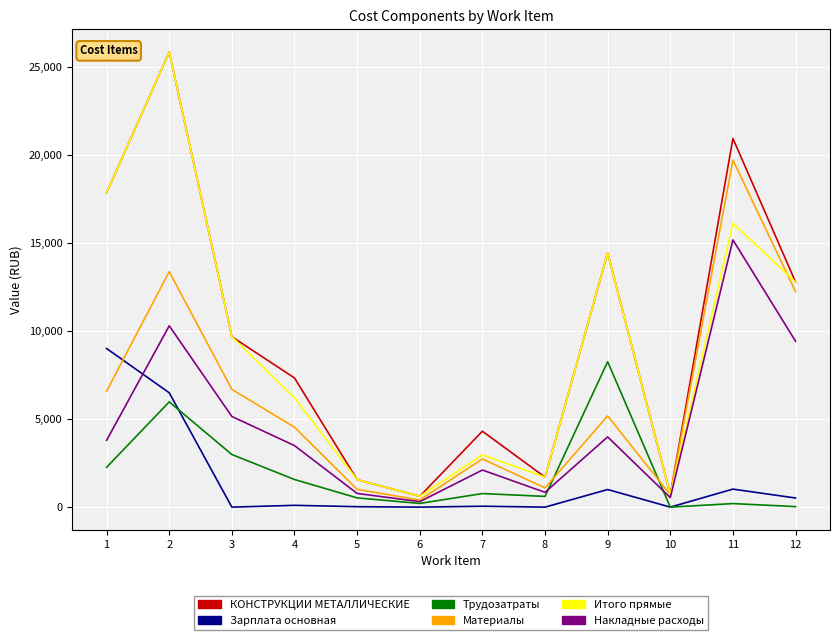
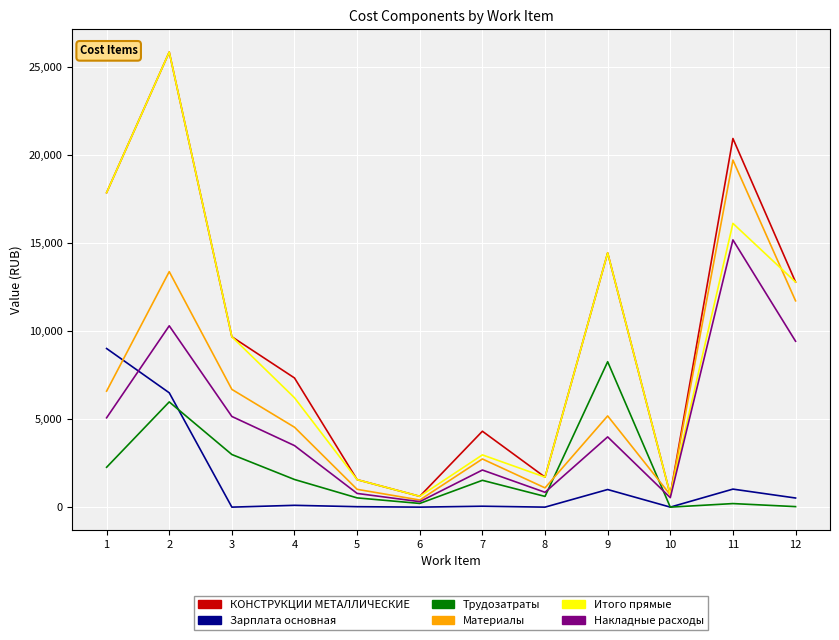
Накладные расходы, 1: 3,800 -> 5,100
Трудозатраты, 7: 800 -> 1,500
Материалы, 12: 12,200 -> 11,700
